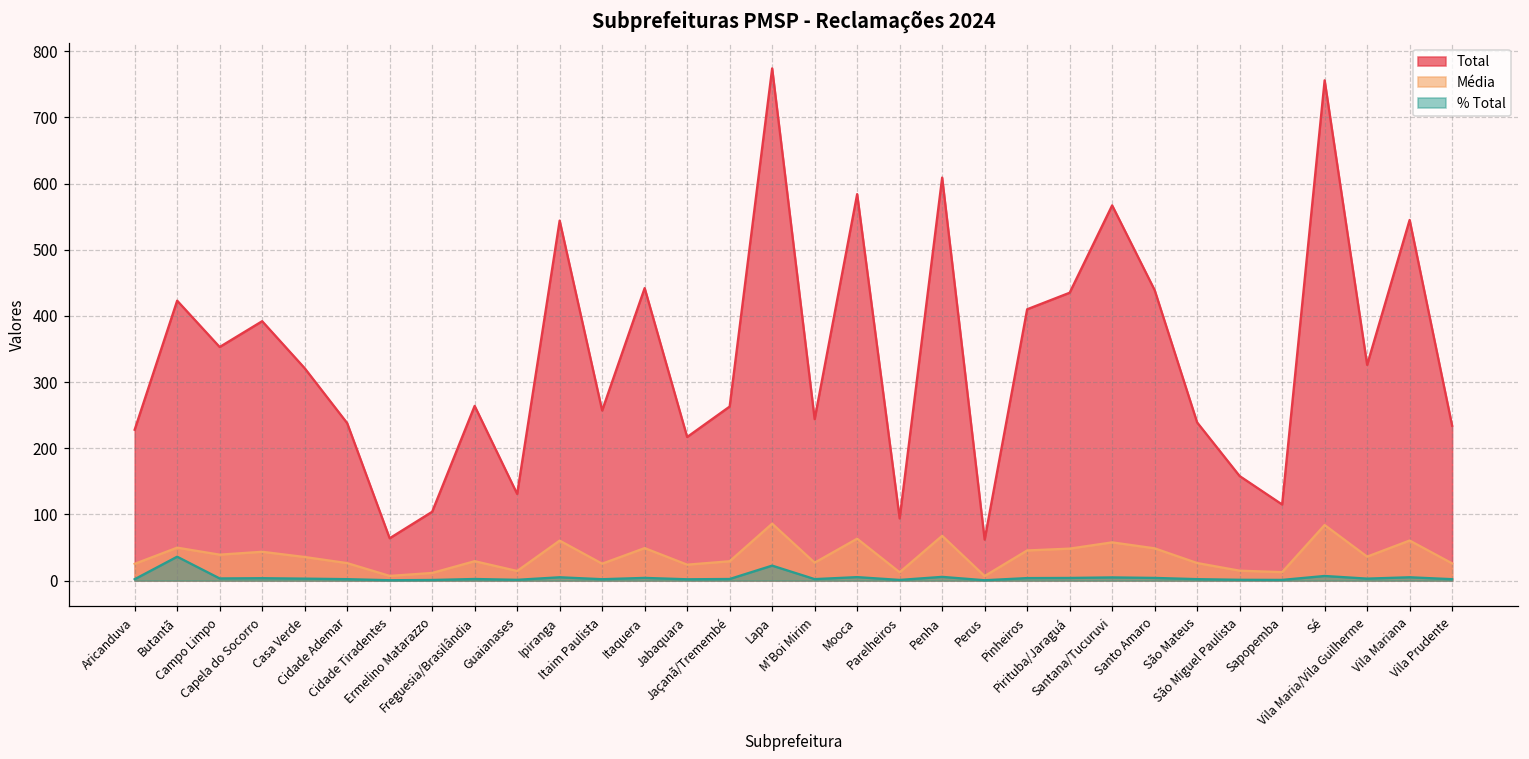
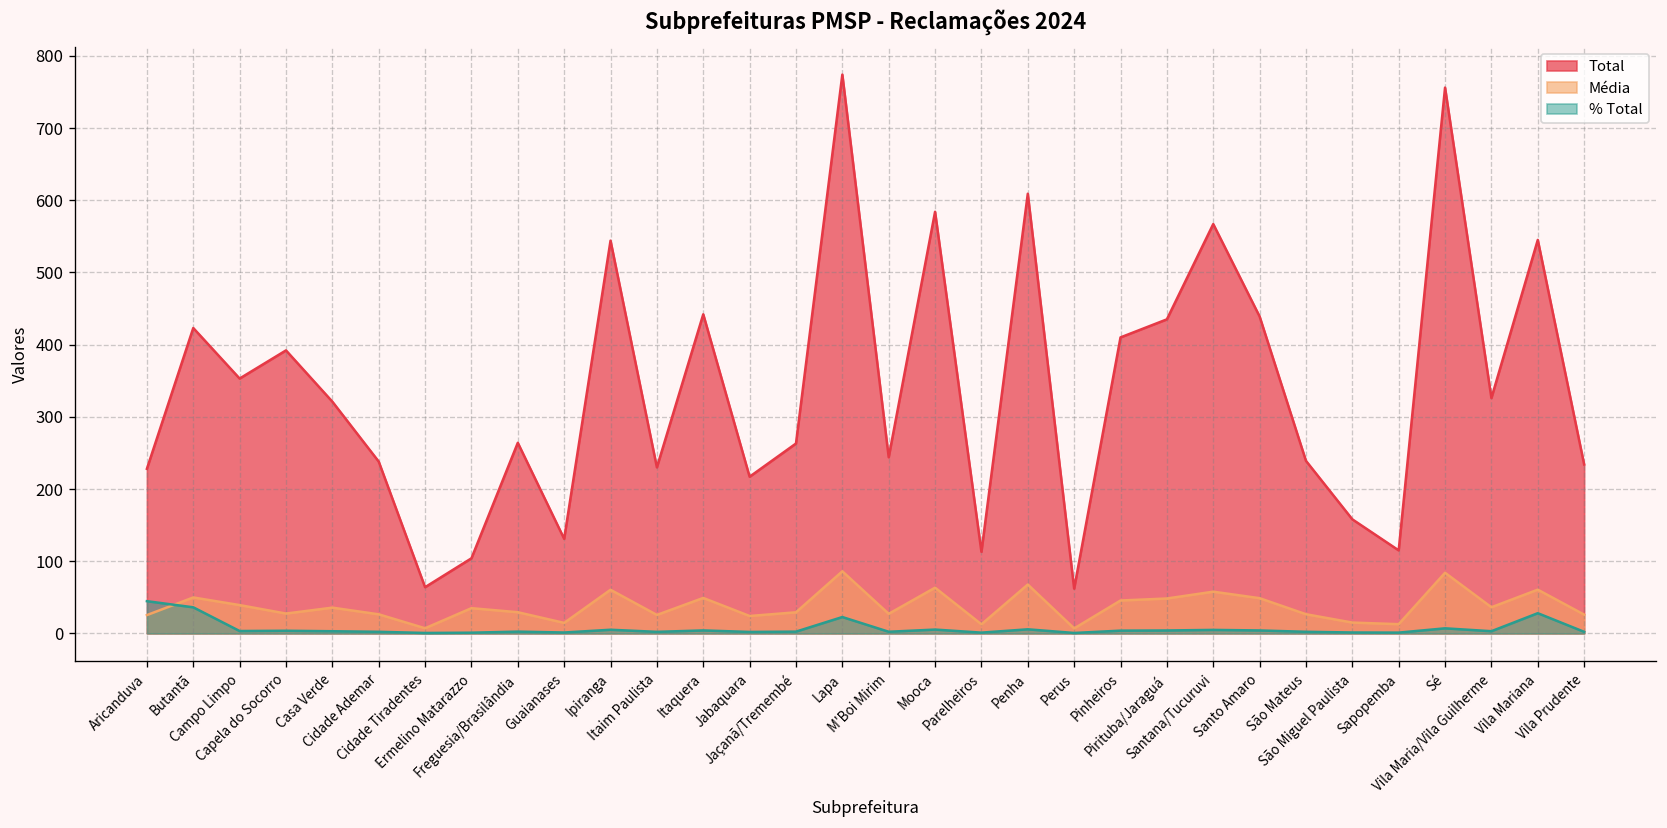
% Total, Aricanduva: 0 -> 40
Média, Capela do Socorro: 40 -> 30
Média, Ermelino Matarazzo: 10 -> 30
Total, Itaim Paulista: 260 -> 230
Total, Parelheiros: 90 -> 110
% Total, Vila Mariana: 10 -> 30
